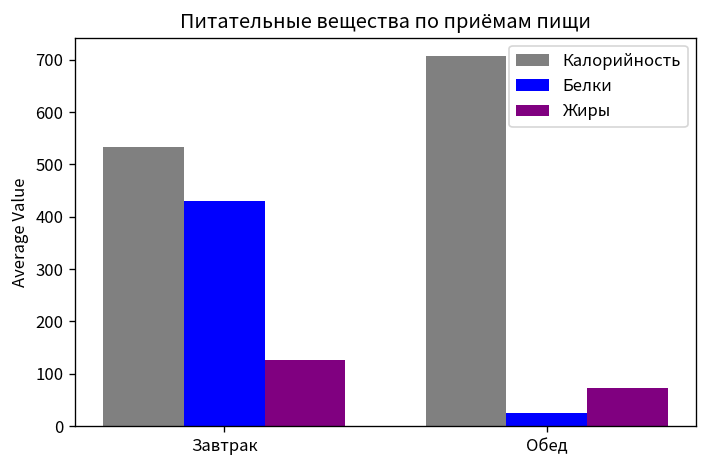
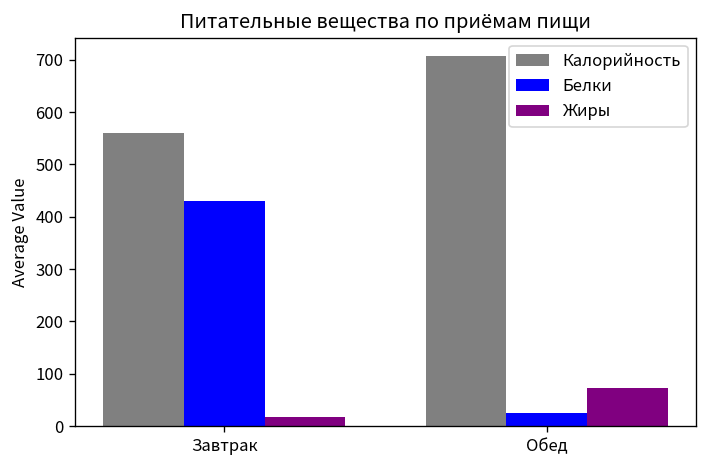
Калорийность, Завтрак: 530 -> 560
Жиры, Завтрак: 130 -> 20
